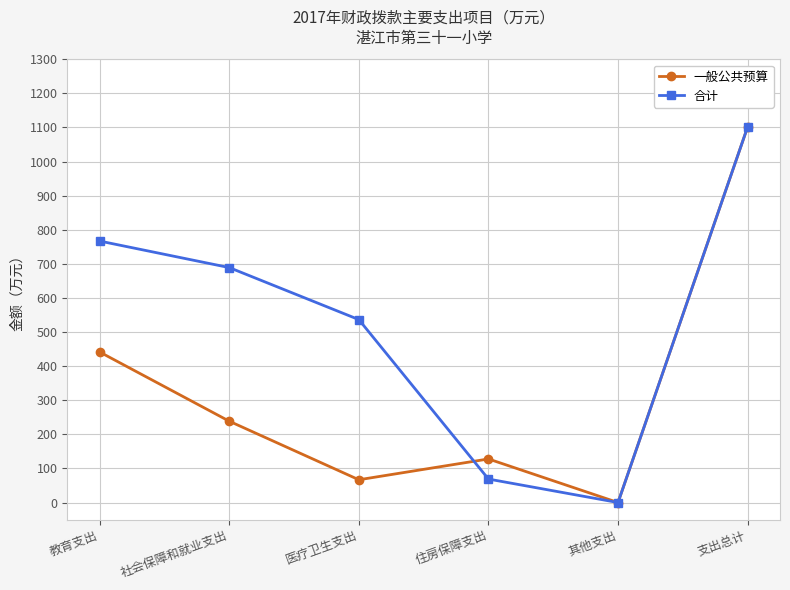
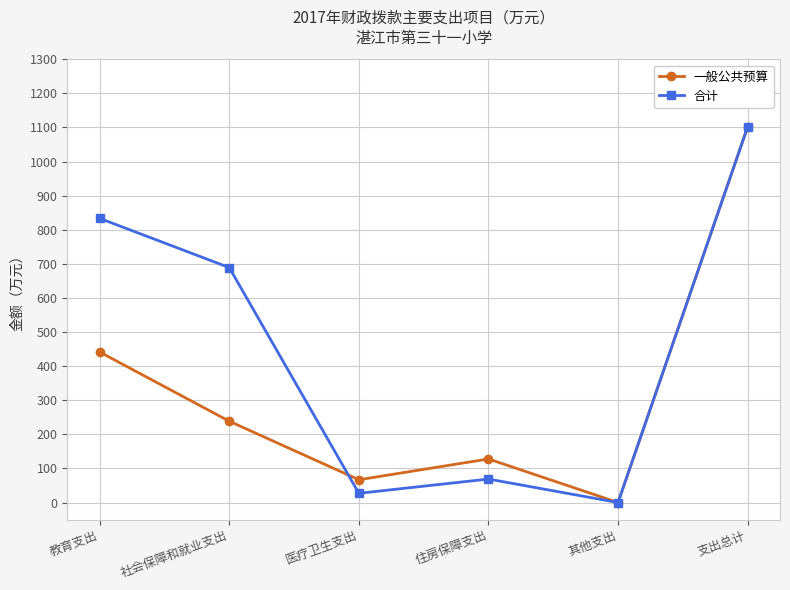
合计, 教育支出: 770 -> 830
合计, 医疗卫生支出: 540 -> 30
